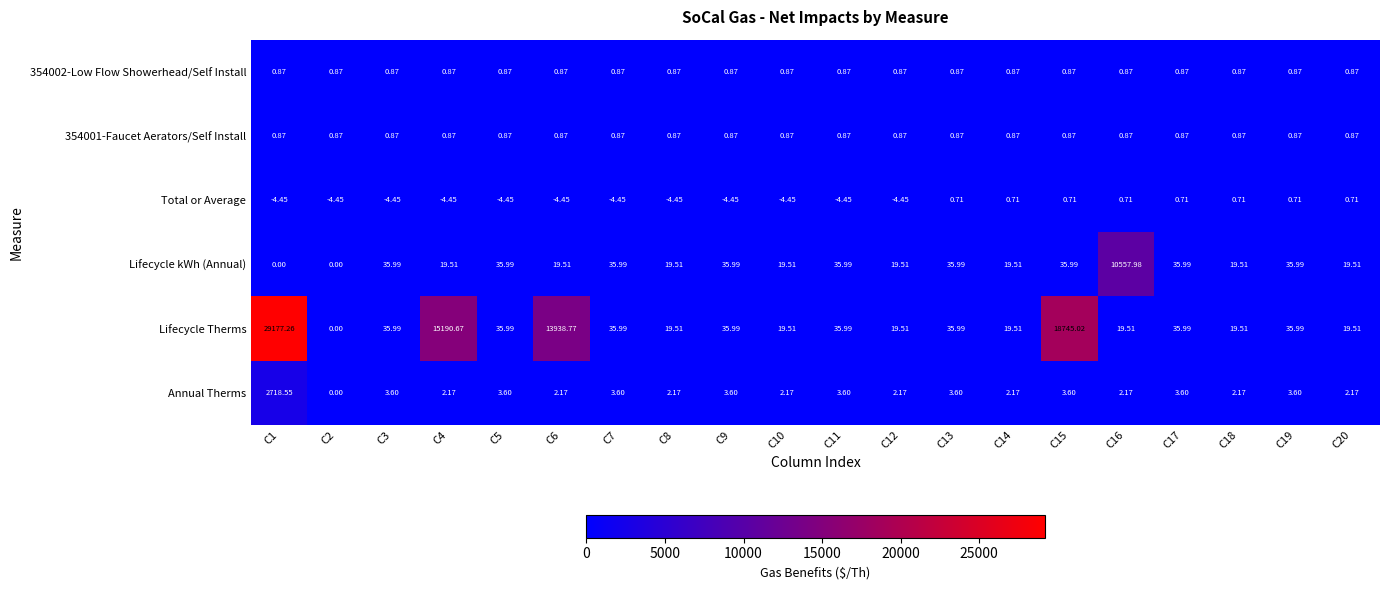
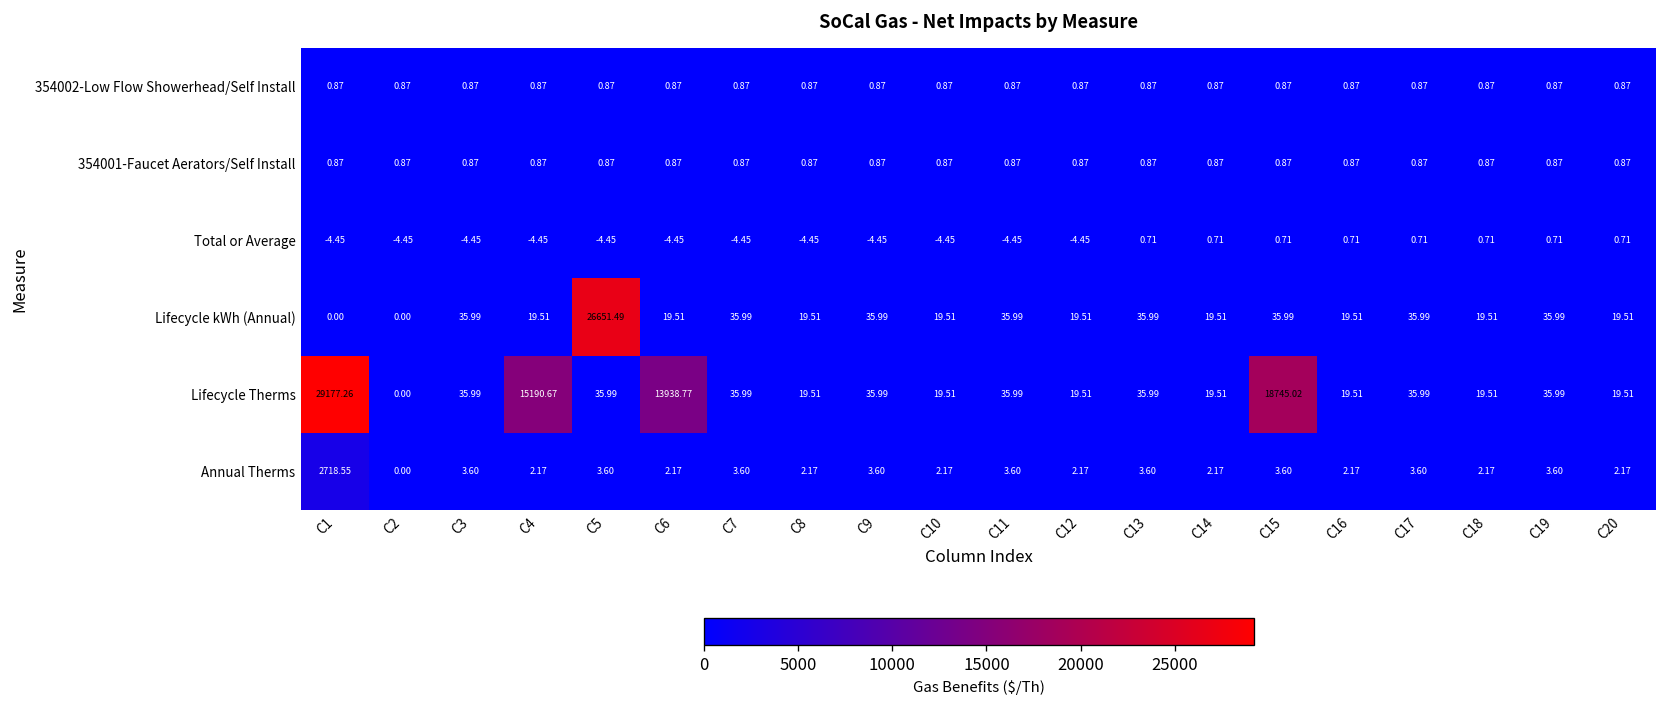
Lifecycle kWh (Annual), C5: 35.99 -> 26651.49
Lifecycle kWh (Annual), C16: 10557.98 -> 19.51
